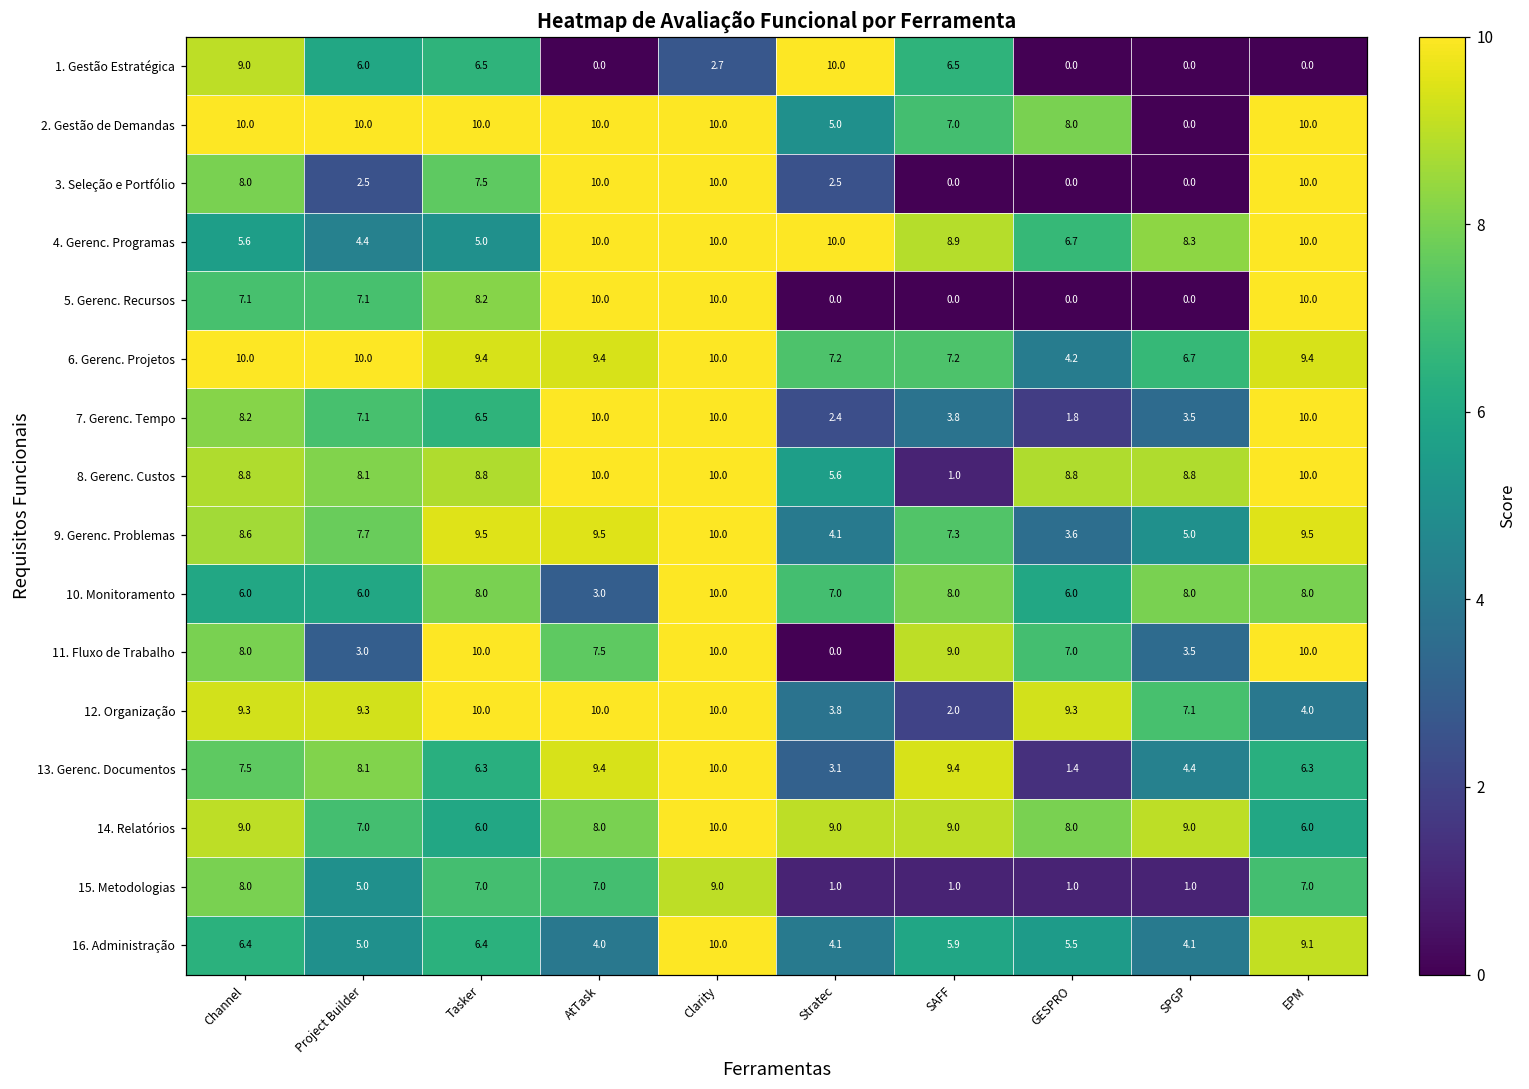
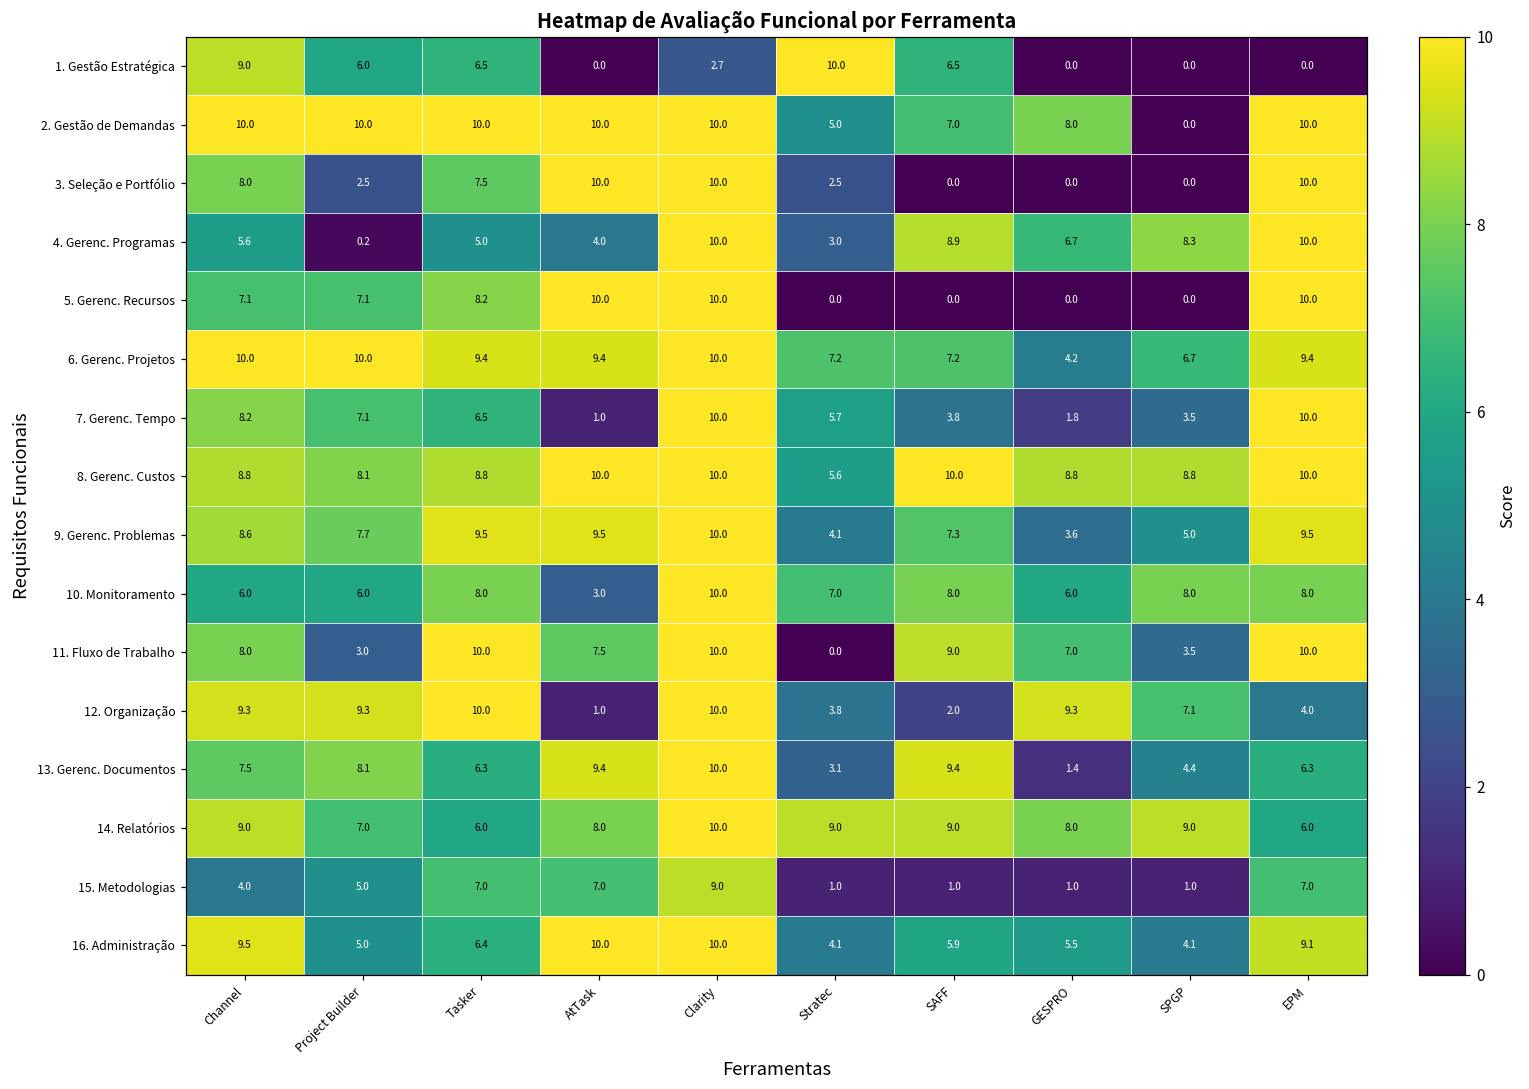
4. Gerenc. Programas, Project Builder: 4.4 -> 0.2
4. Gerenc. Programas, AtTask: 10.0 -> 4.0
4. Gerenc. Programas, Stratec: 10.0 -> 3.0
7. Gerenc. Tempo, AtTask: 10.0 -> 1.0
7. Gerenc. Tempo, Stratec: 2.4 -> 5.7
8. Gerenc. Custos, SAFF: 1.0 -> 10.0
12. Organização, AtTask: 10.0 -> 1.0
15. Metodologias, Channel: 8.0 -> 4.0
16. Administração, Channel: 6.4 -> 9.5
16. Administração, AtTask: 4.0 -> 10.0
